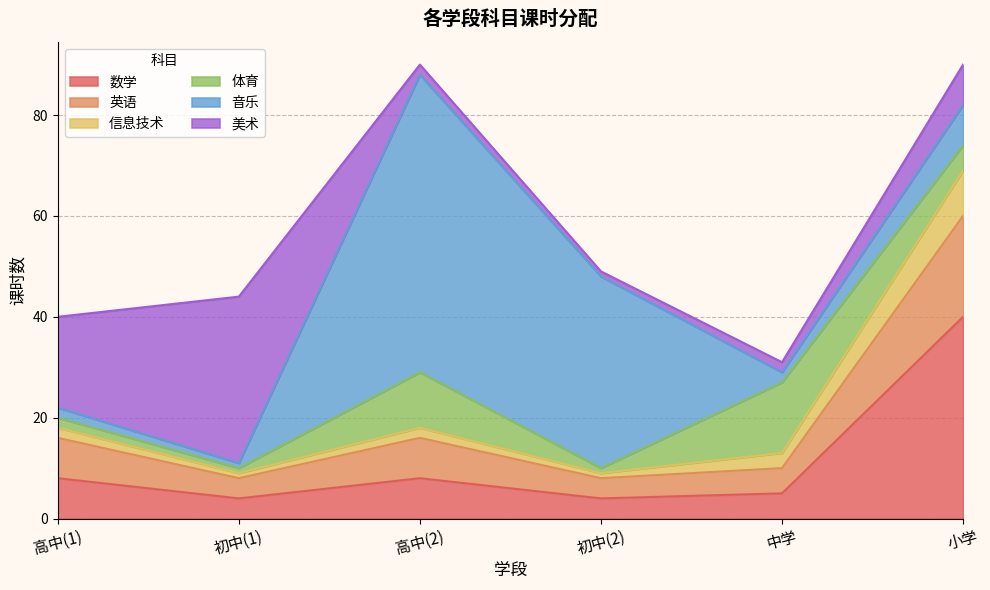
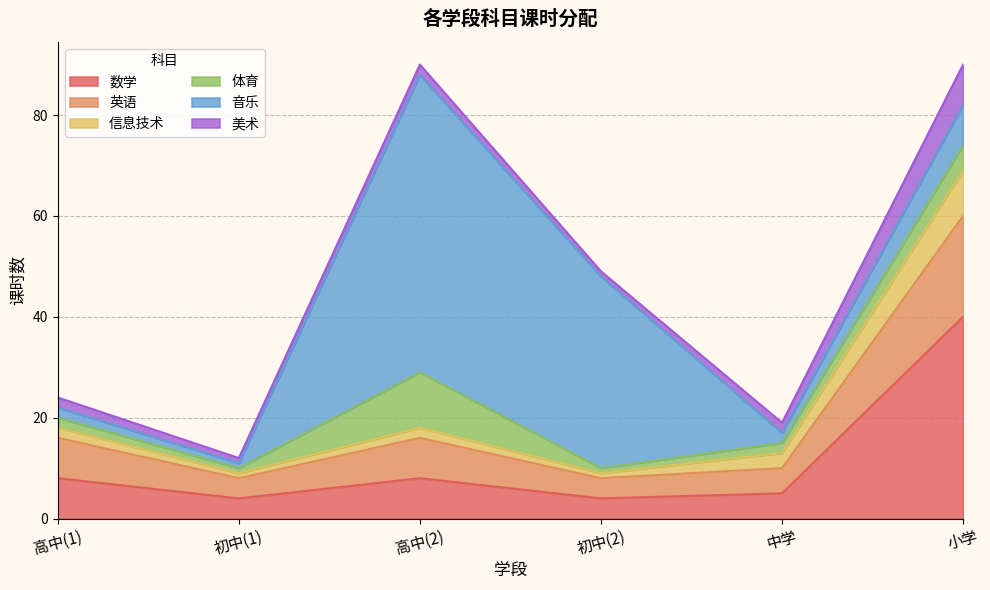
美术, 高中(1): 18 -> 2
美术, 初中(1): 33 -> 1
体育, 中学: 14 -> 2
